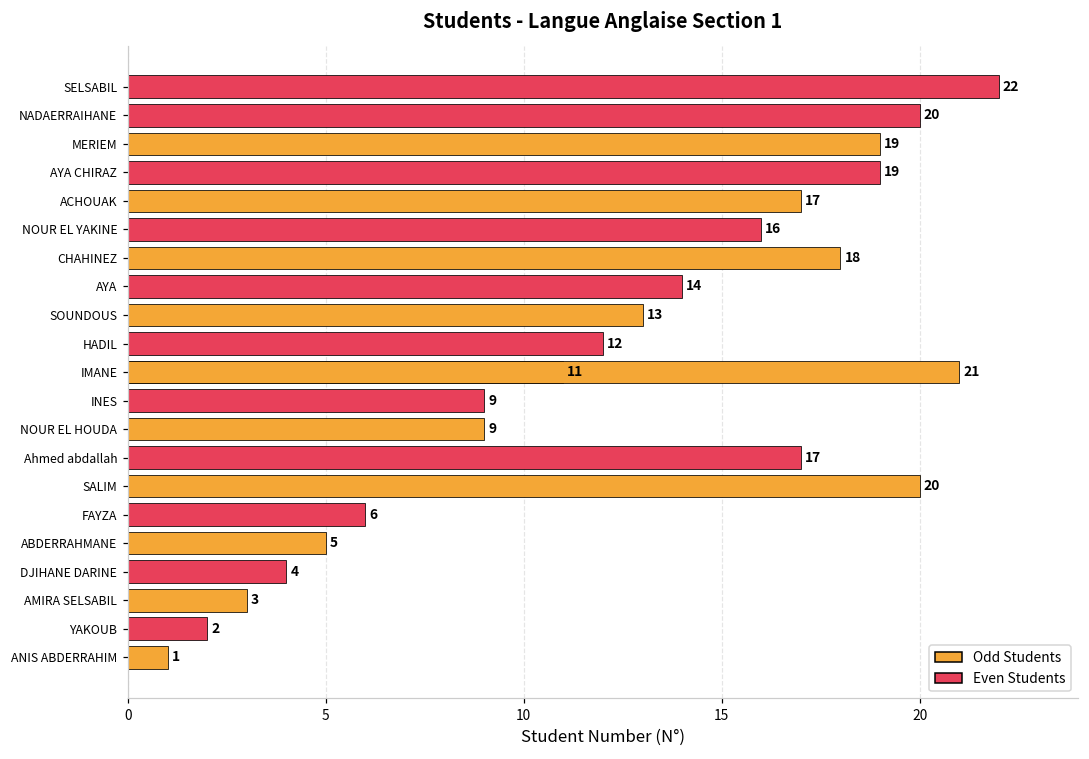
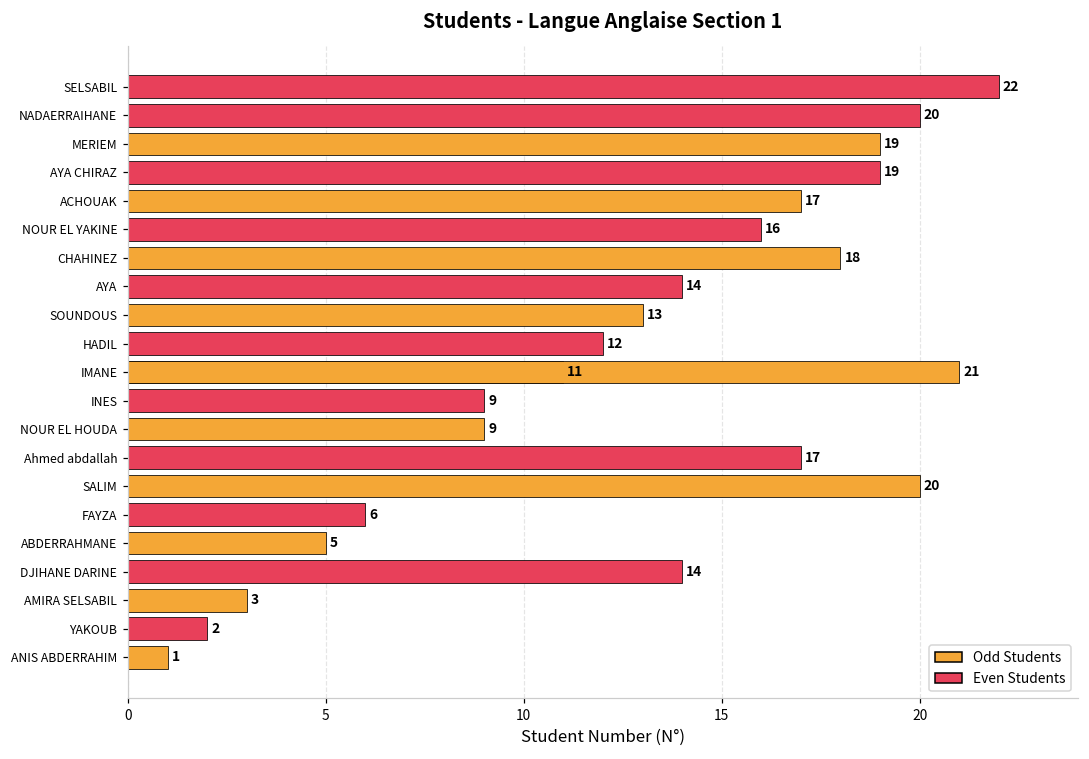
DJIHANE DARINE: 4 -> 14
